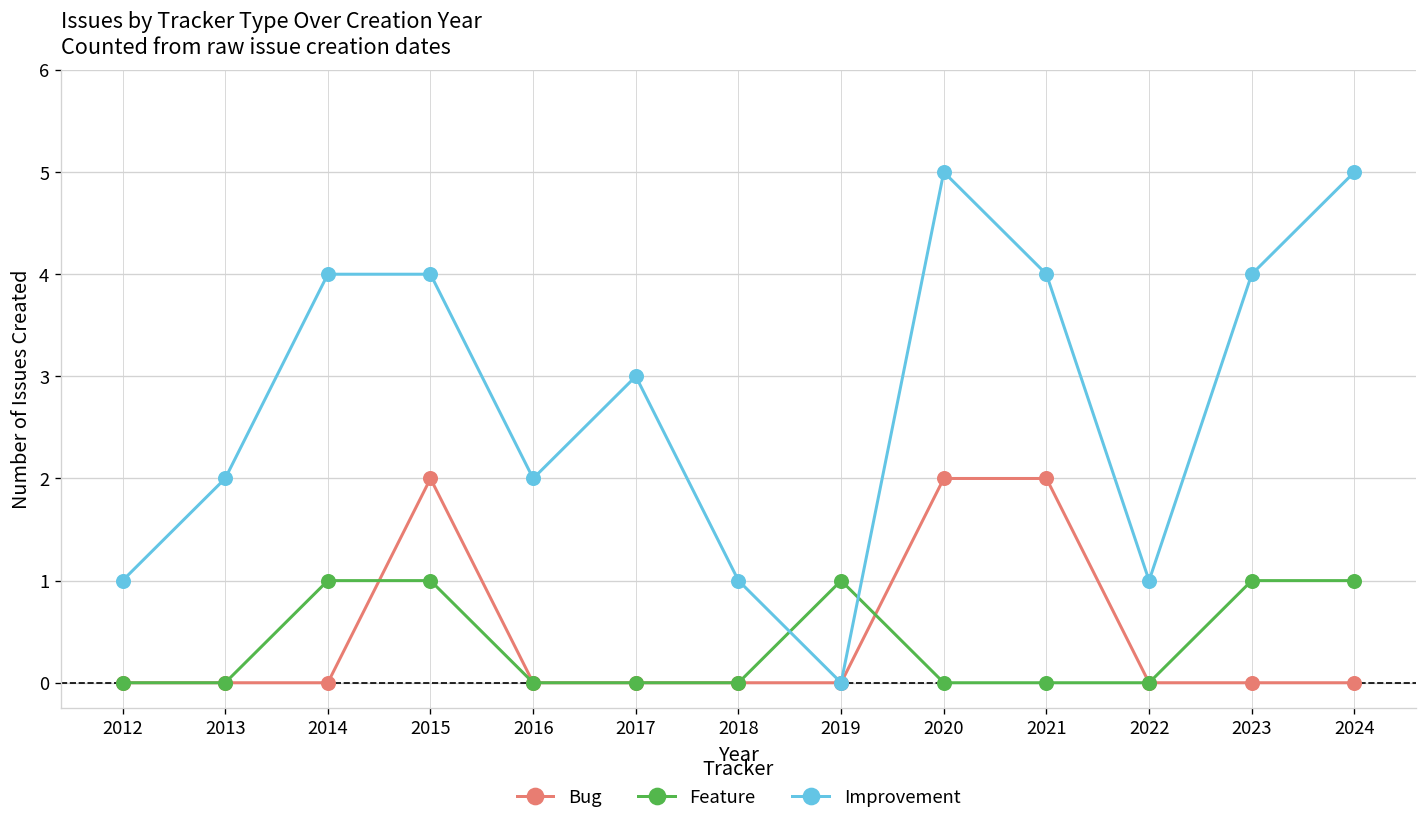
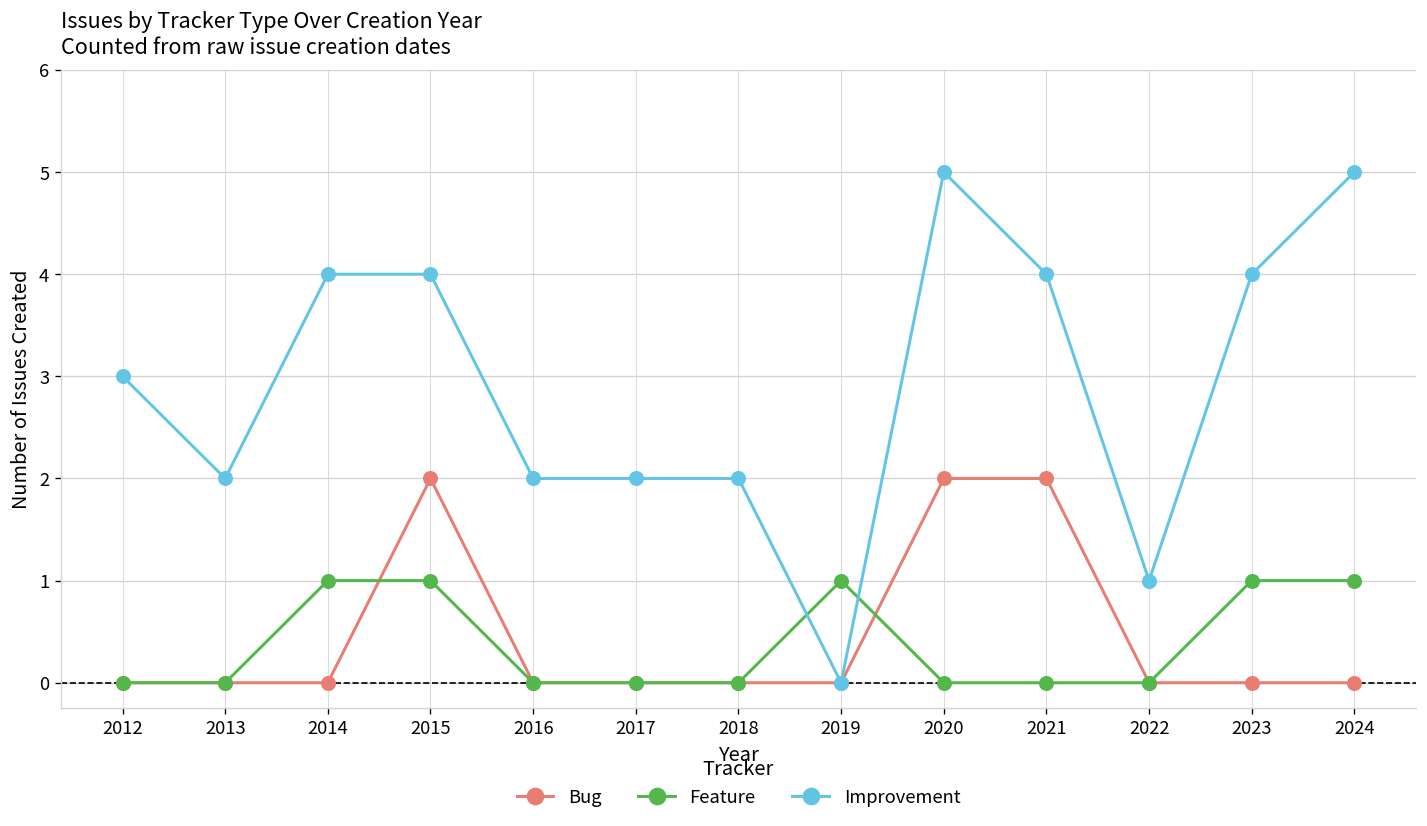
Improvement, 2012: 1 -> 3
Improvement, 2017: 3 -> 2
Improvement, 2018: 1 -> 2
